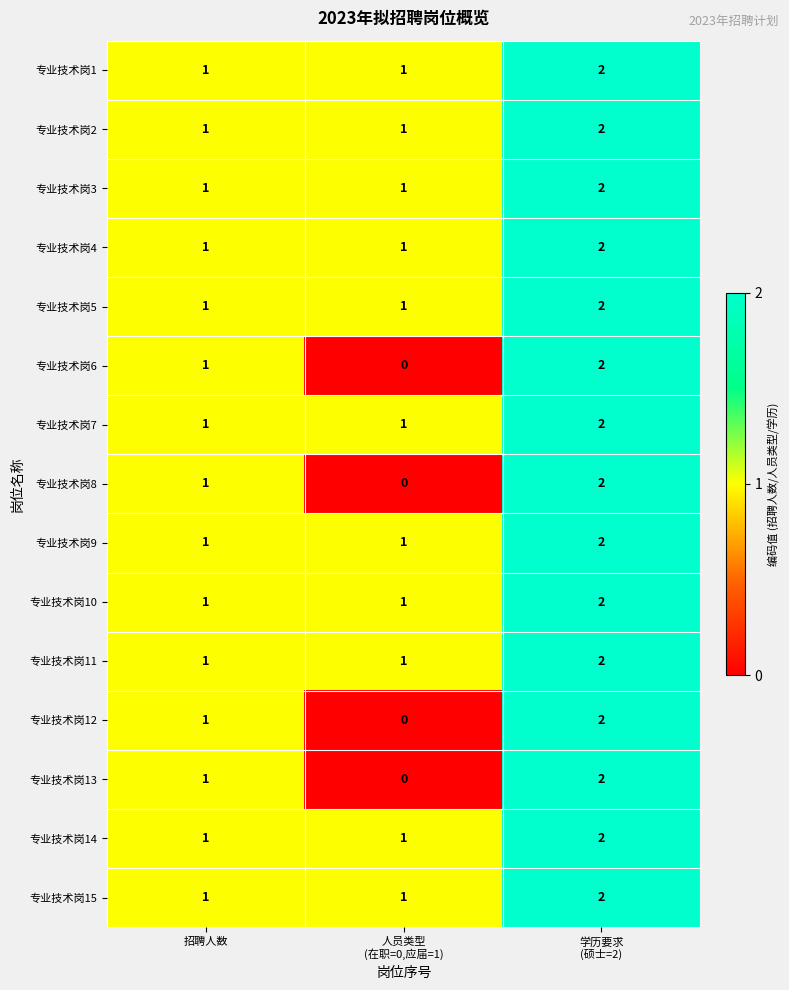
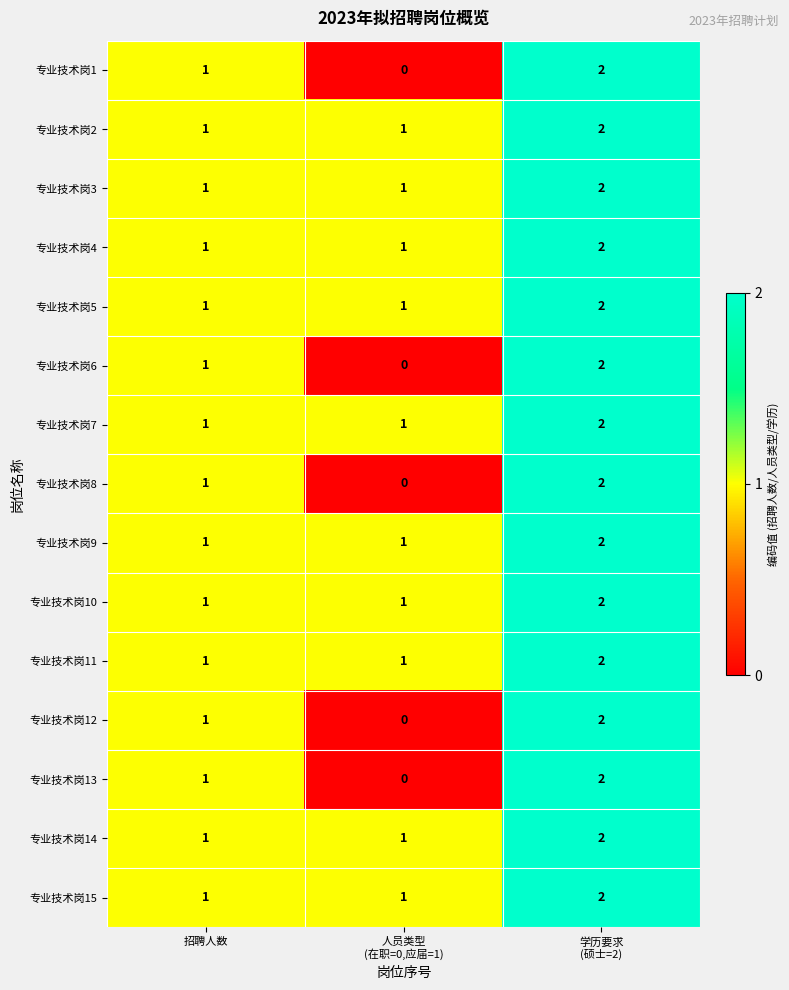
专业技术岗1, 人员类型 (在职=0,应届=1): 1 -> 0
